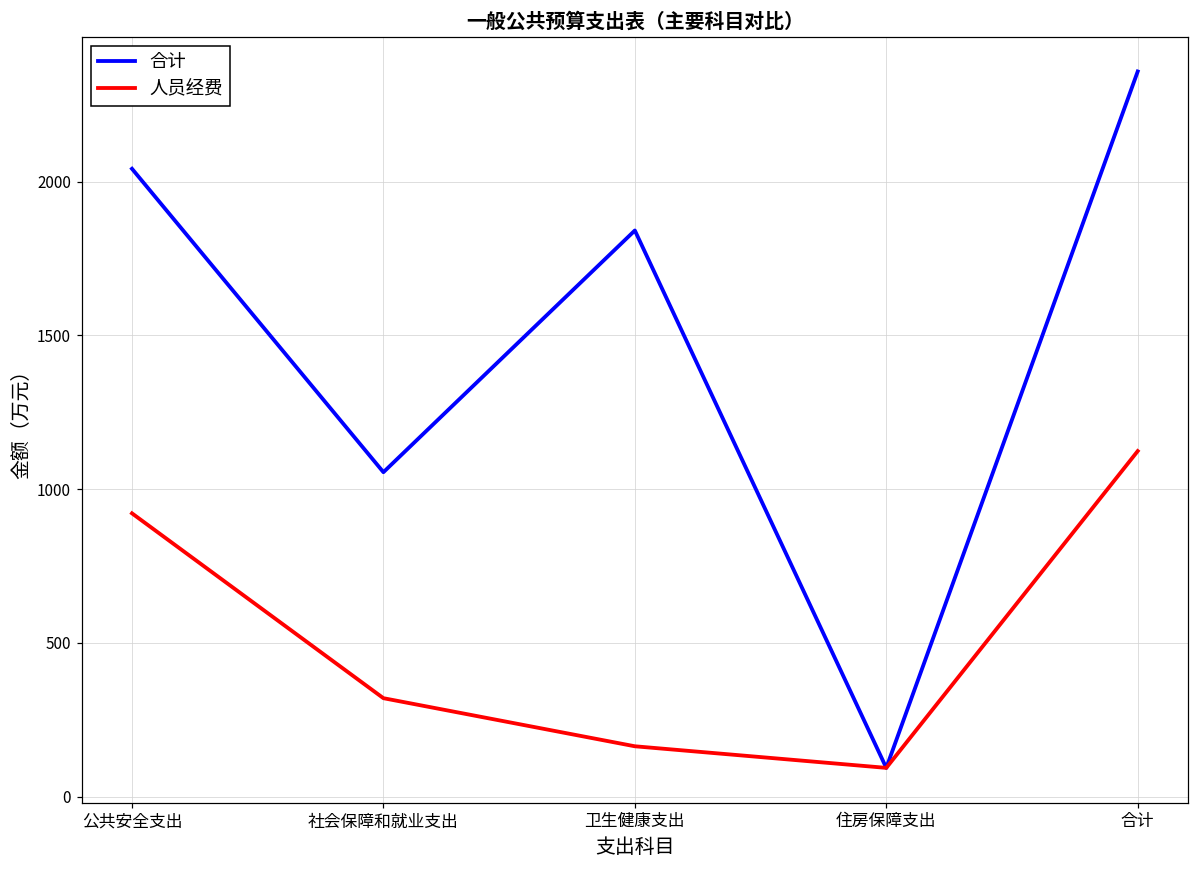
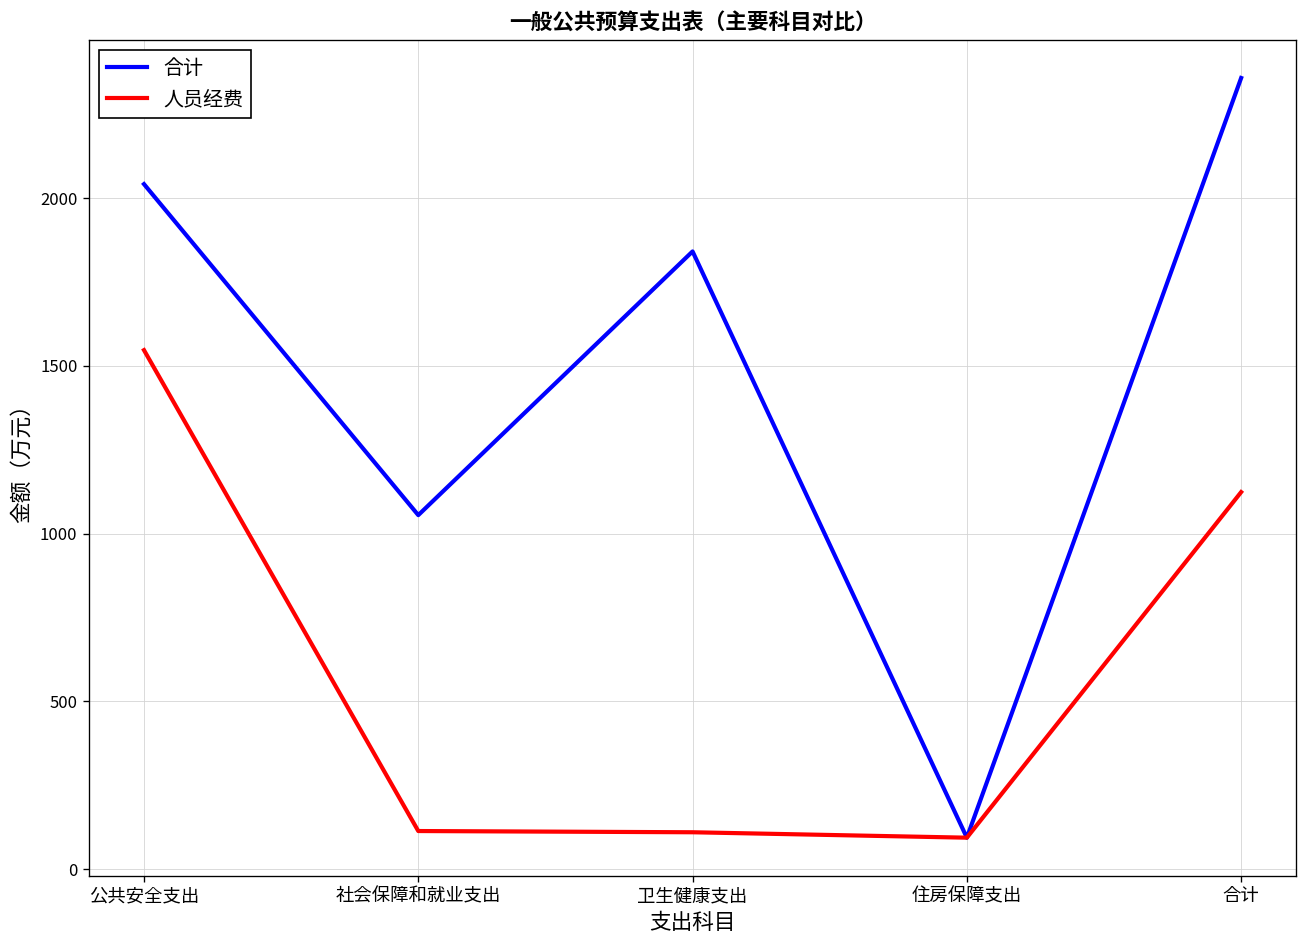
人员经费, 公共安全支出: 920 -> 1550
人员经费, 社会保障和就业支出: 320 -> 110
人员经费, 卫生健康支出: 160 -> 110
